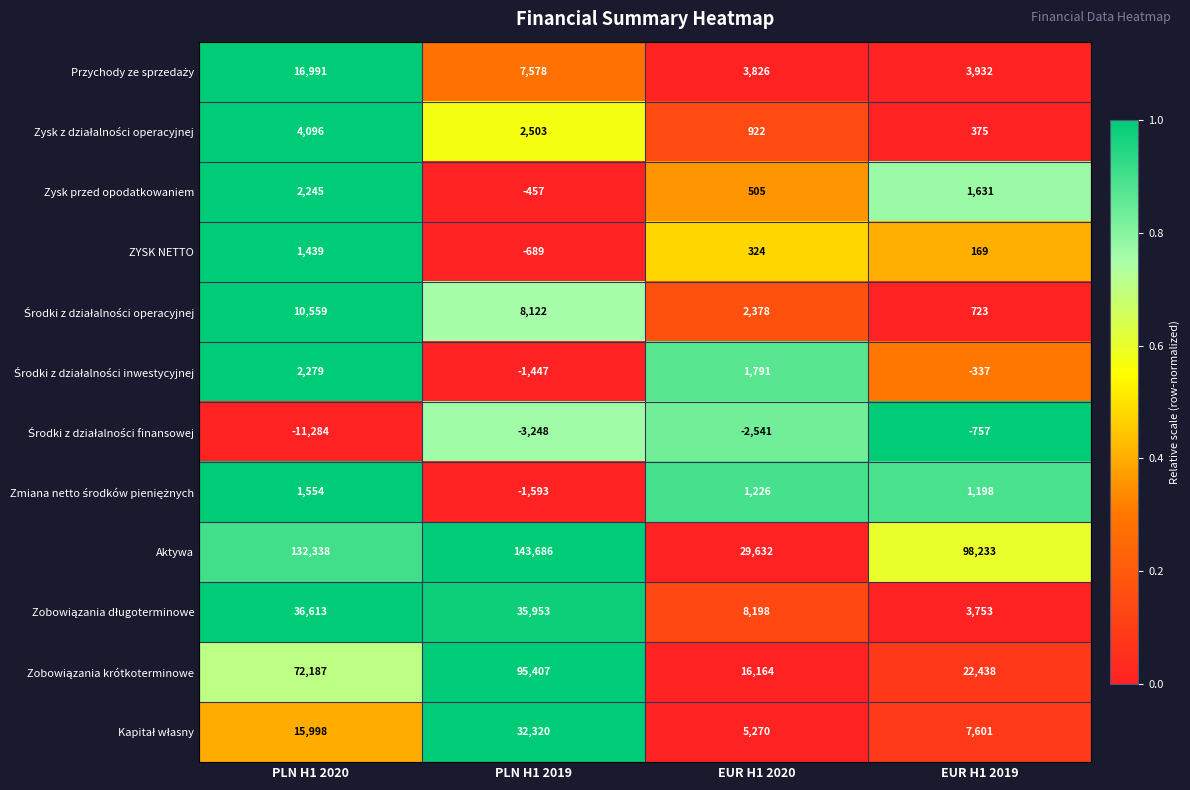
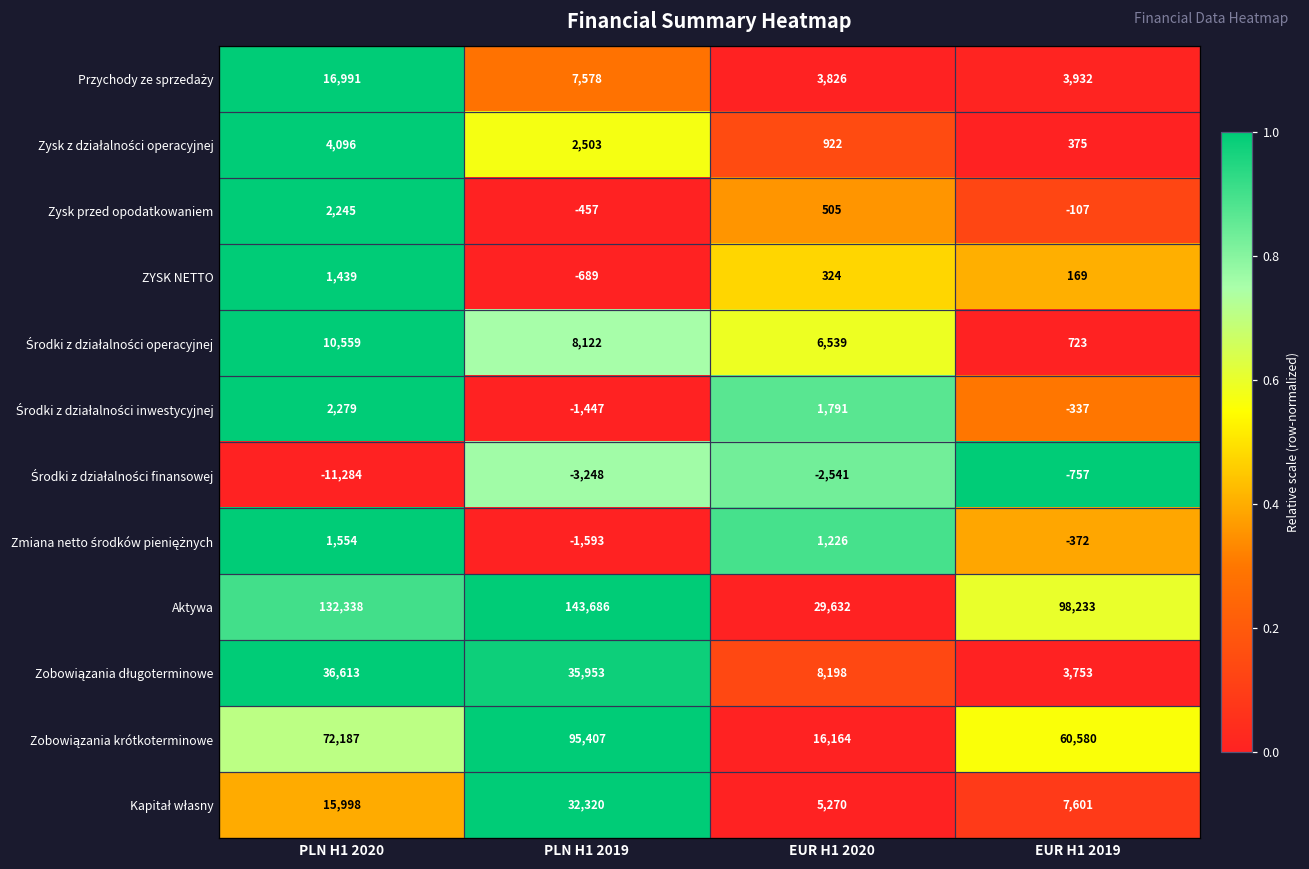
Zysk przed opodatkowaniem, EUR H1 2019: 1,631 -> -107
Środki z działalności operacyjnej, EUR H1 2020: 2,378 -> 6,539
Zmiana netto środków pieniężnych, EUR H1 2019: 1,198 -> -372
Zobowiązania krótkoterminowe, EUR H1 2019: 22,438 -> 60,580
